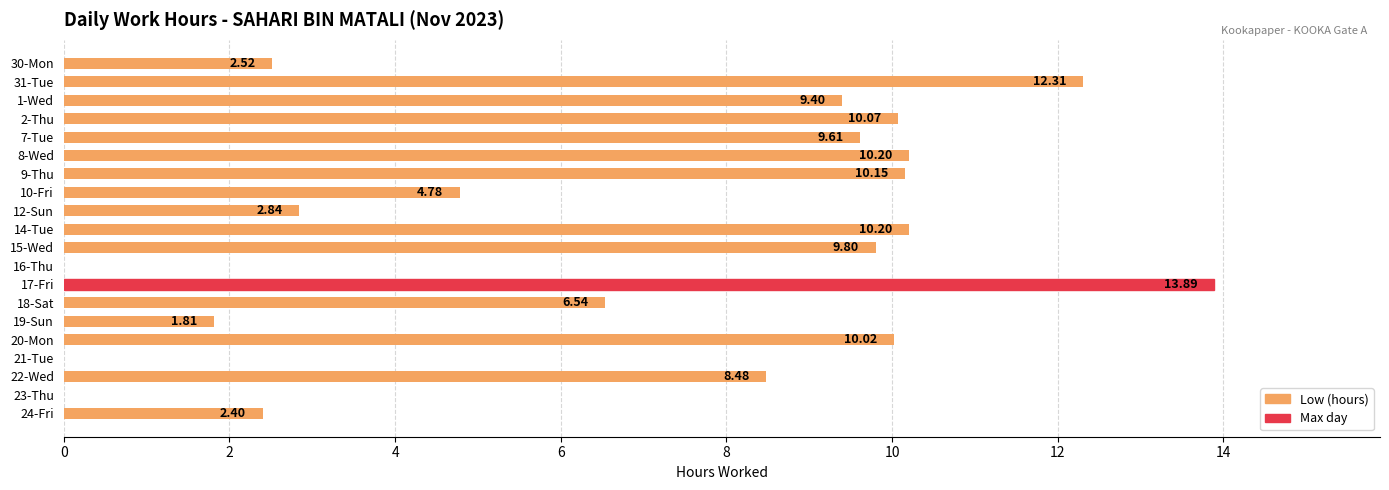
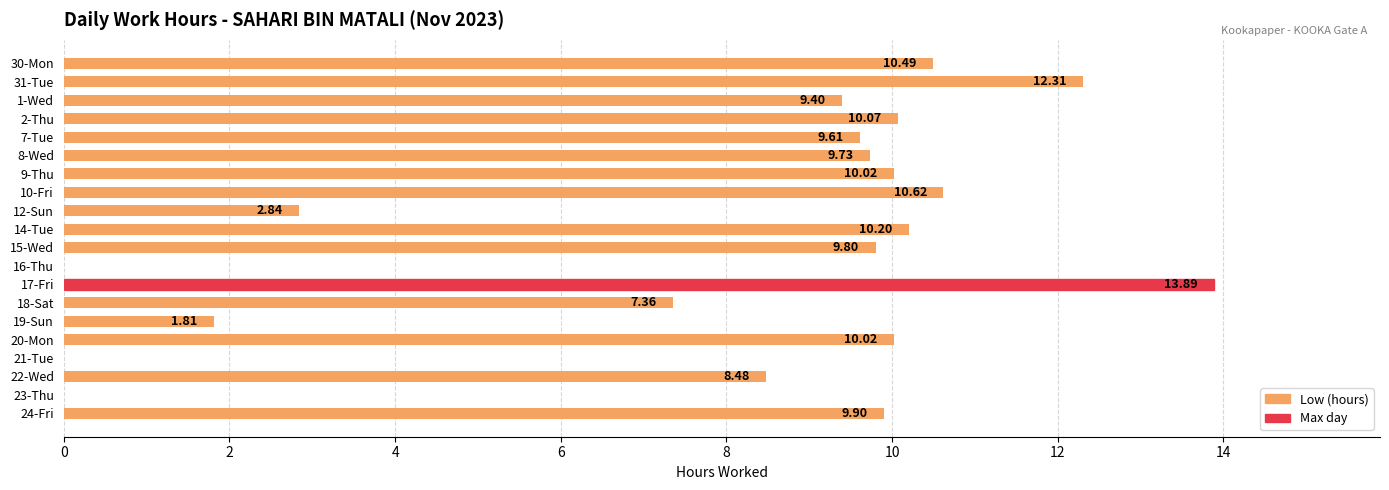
30-Mon: 2.52 -> 10.49
8-Wed: 10.20 -> 9.73
9-Thu: 10.15 -> 10.02
10-Fri: 4.78 -> 10.62
18-Sat: 6.54 -> 7.36
24-Fri: 2.40 -> 9.90
